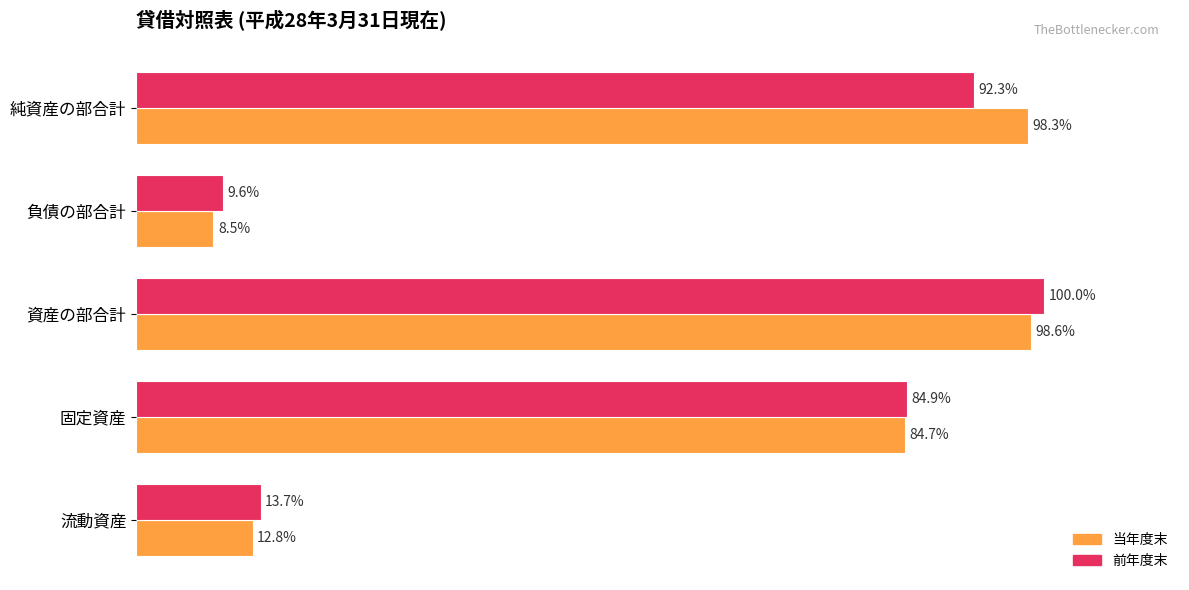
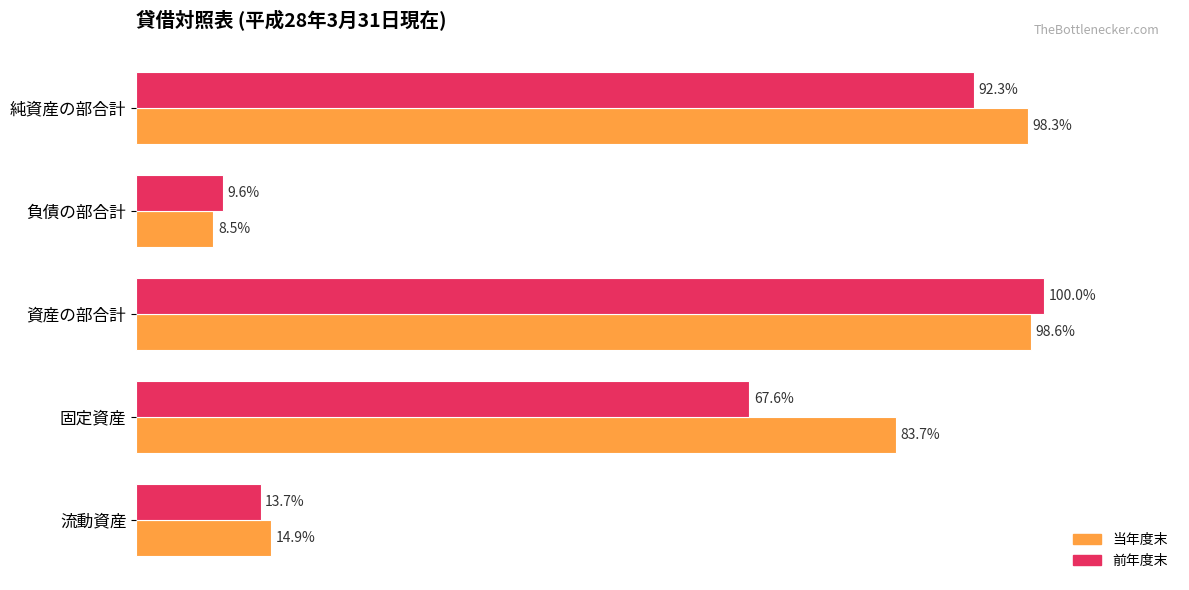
前年度末, 固定資産: 84.9% -> 67.6%
当年度末, 固定資産: 84.7% -> 83.7%
当年度末, 流動資産: 12.8% -> 14.9%
